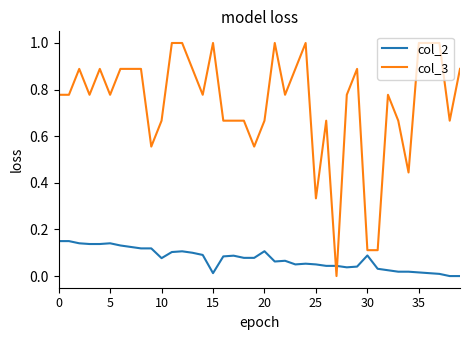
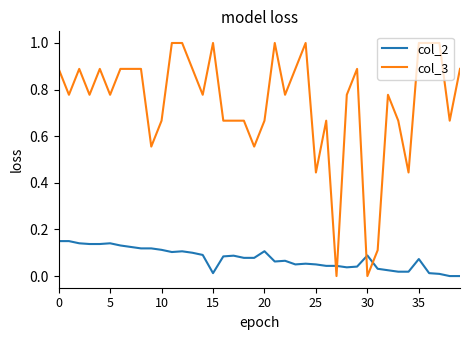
col_3, 0: 0.78 -> 0.89
col_2, 10: 0.08 -> 0.11
col_3, 25: 0.33 -> 0.44
col_3, 30: 0.11 -> 0.00
col_2, 35: 0.02 -> 0.07
